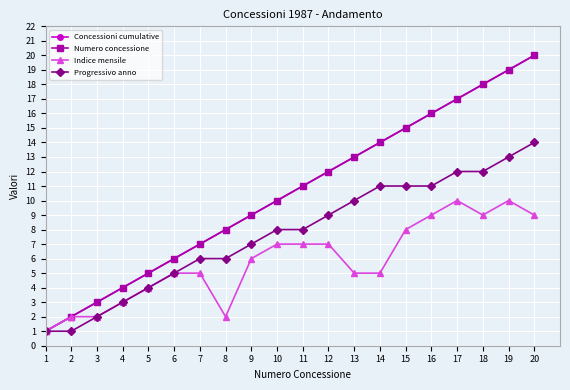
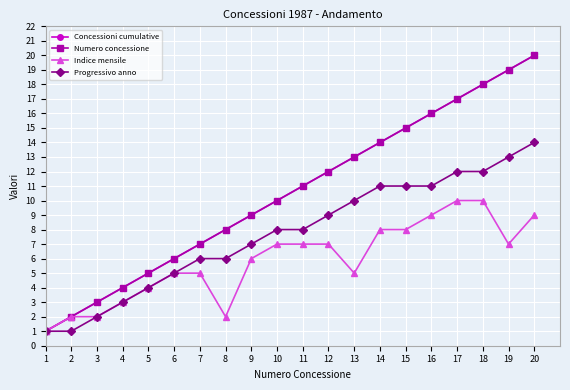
Indice mensile, 14: 5 -> 8
Indice mensile, 18: 9 -> 10
Indice mensile, 19: 10 -> 7
